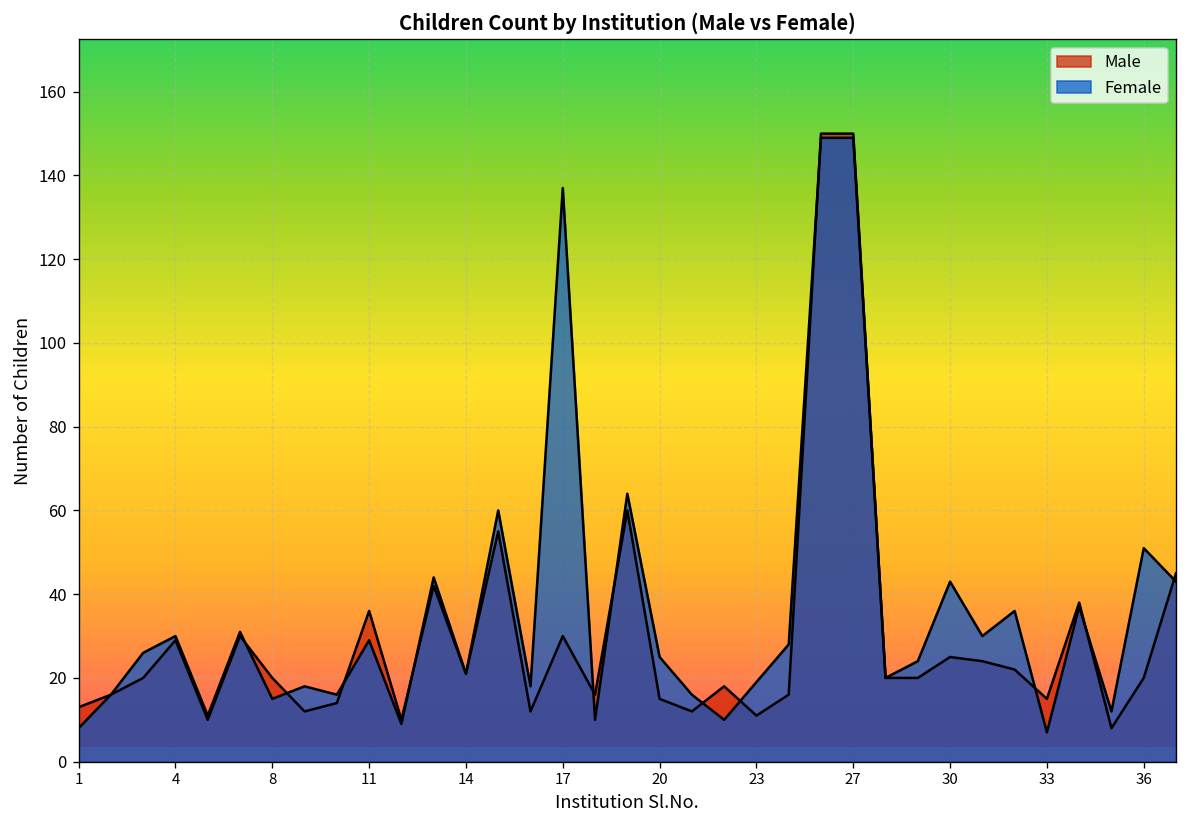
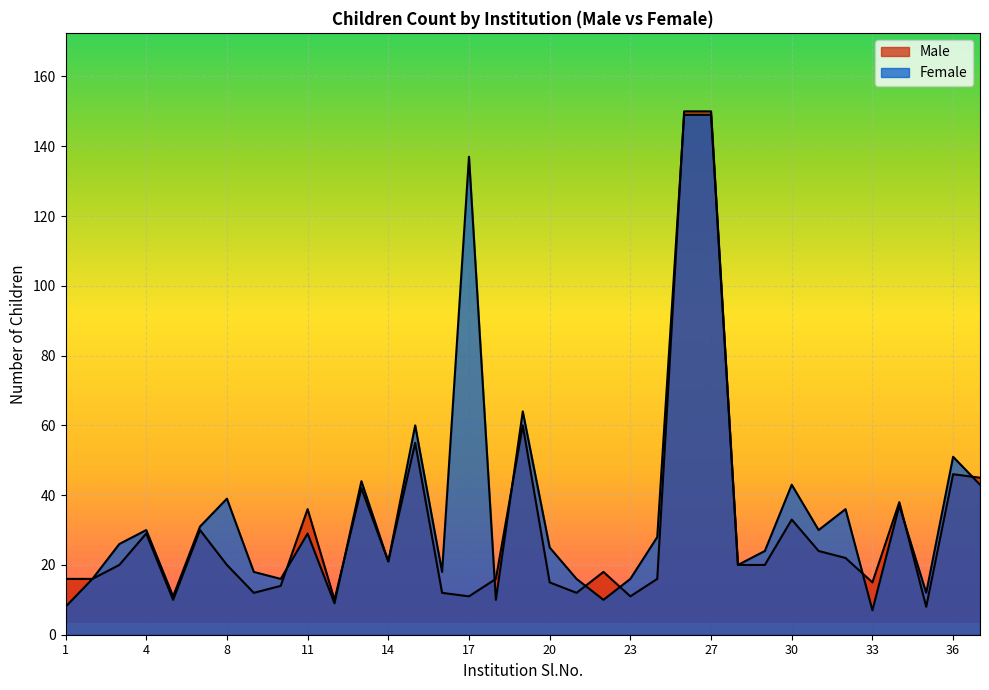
Male, 1: 13 -> 16
Female, 8: 15 -> 39
Male, 17: 30 -> 11
Female, 23: 19 -> 16
Male, 30: 25 -> 33
Male, 36: 20 -> 46
